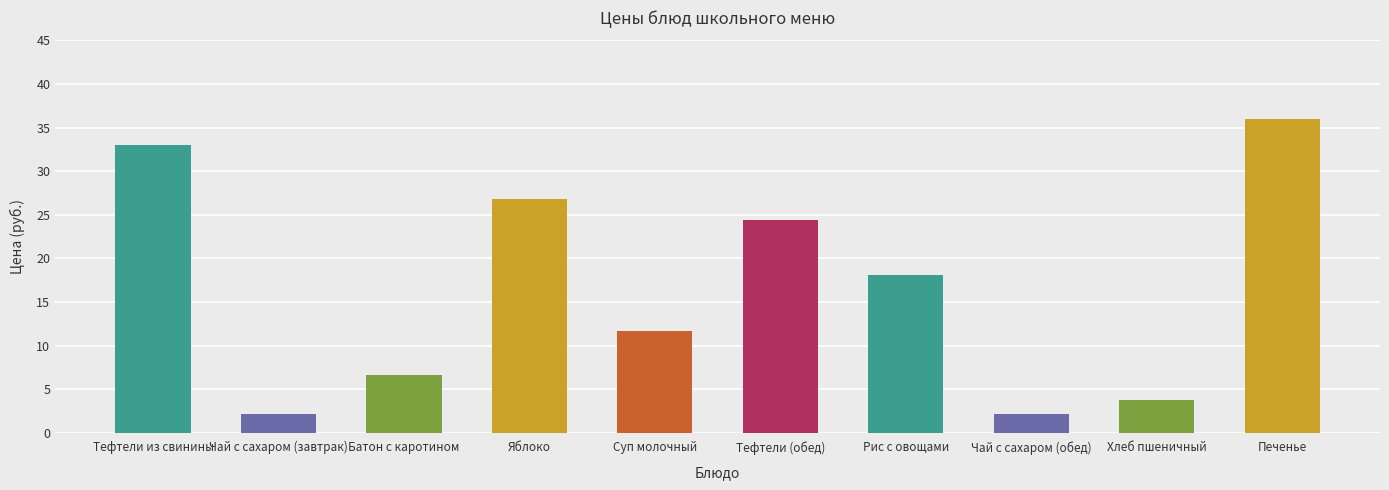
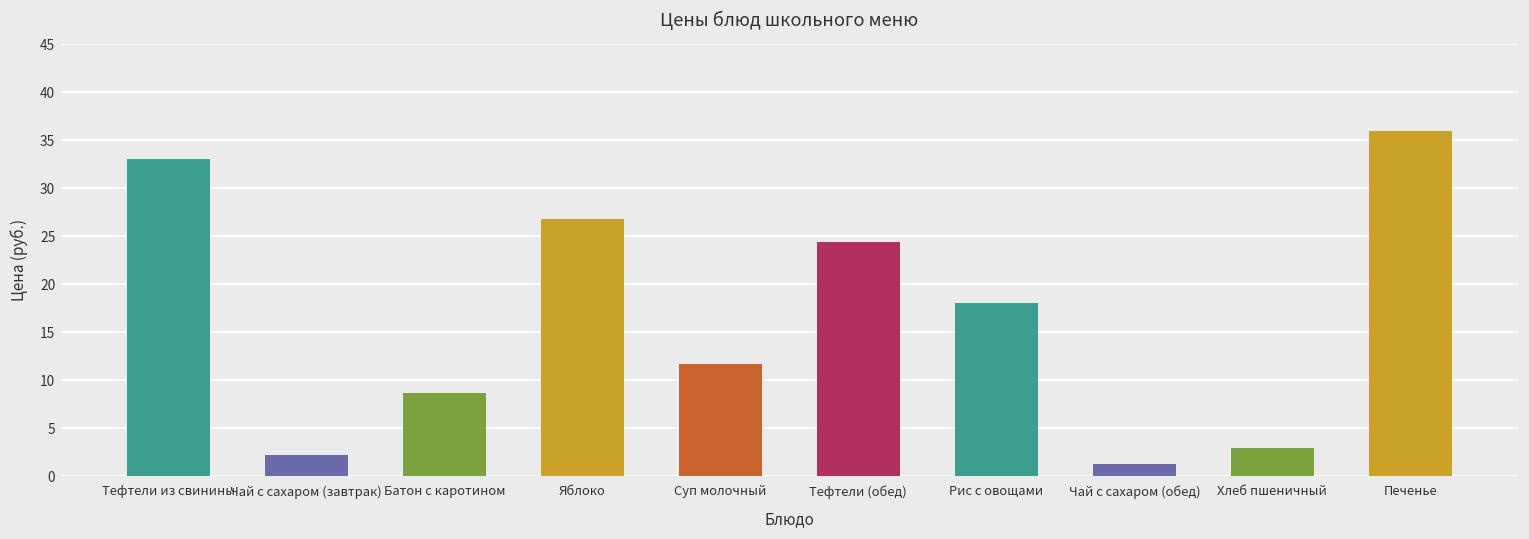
Батон с каротином: 7 -> 9
Чай с сахаром (обед): 2 -> 1
Хлеб пшеничный: 4 -> 3
